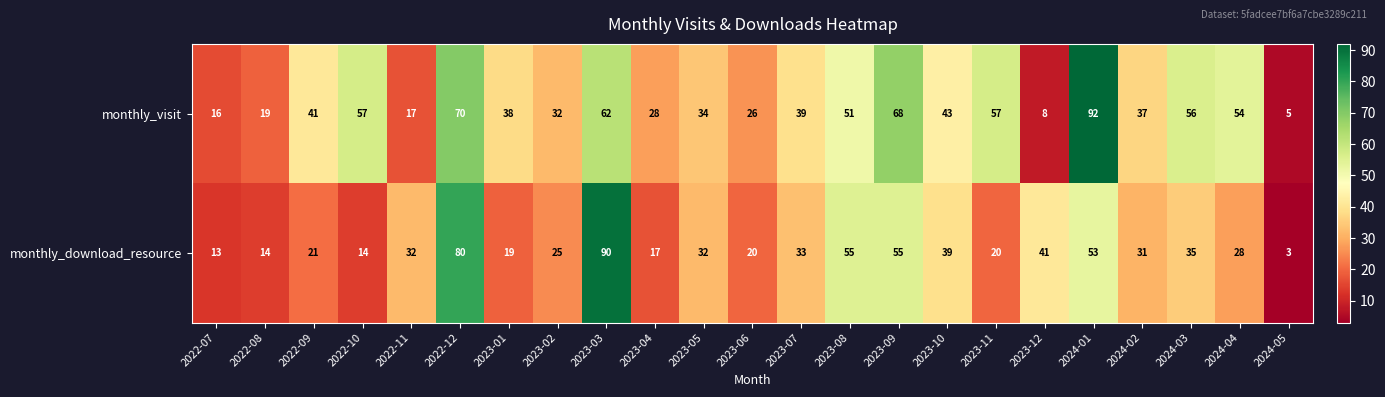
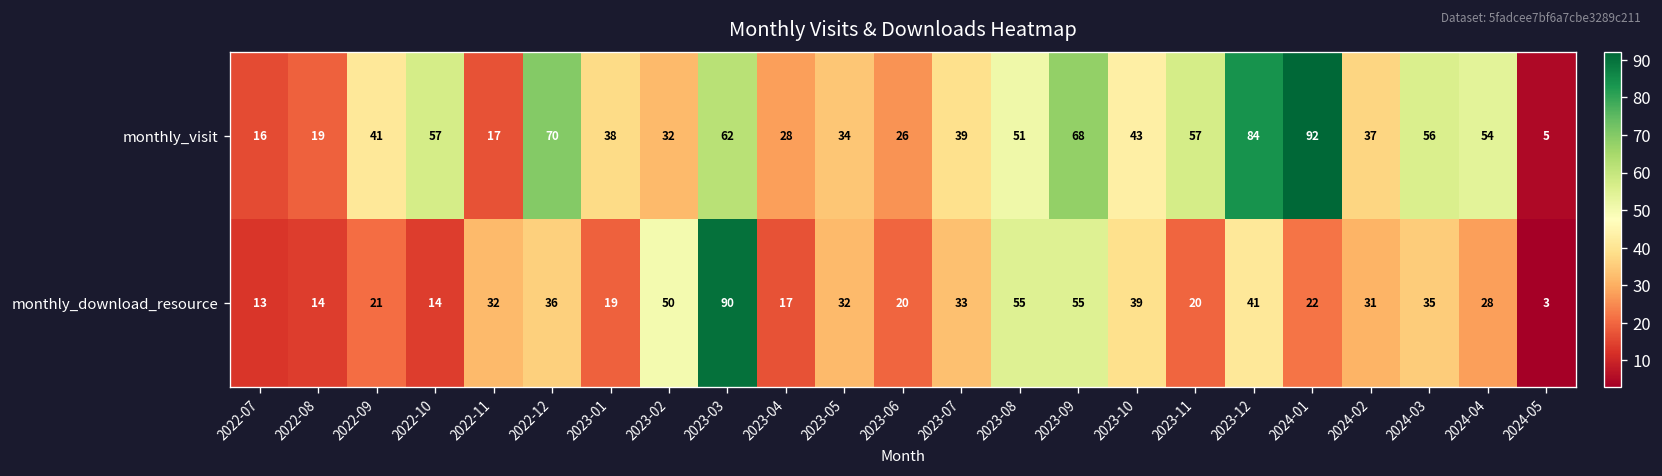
monthly_visit, 2023-12: 8 -> 84
monthly_download_resource, 2022-12: 80 -> 36
monthly_download_resource, 2023-02: 25 -> 50
monthly_download_resource, 2024-01: 53 -> 22
